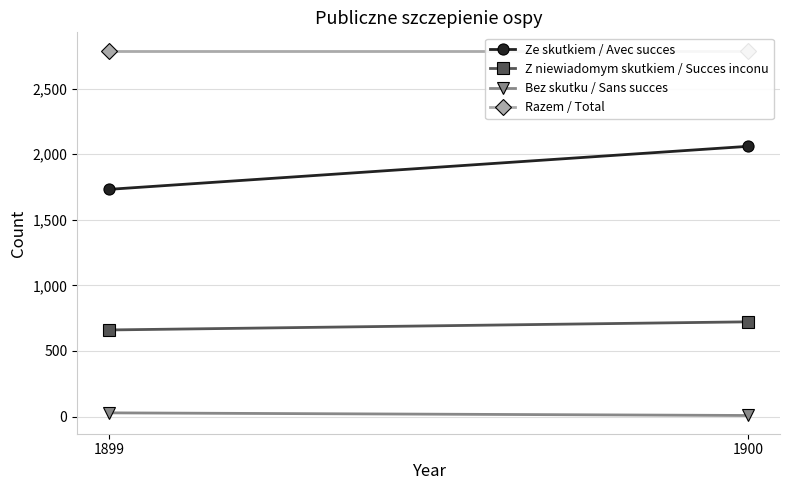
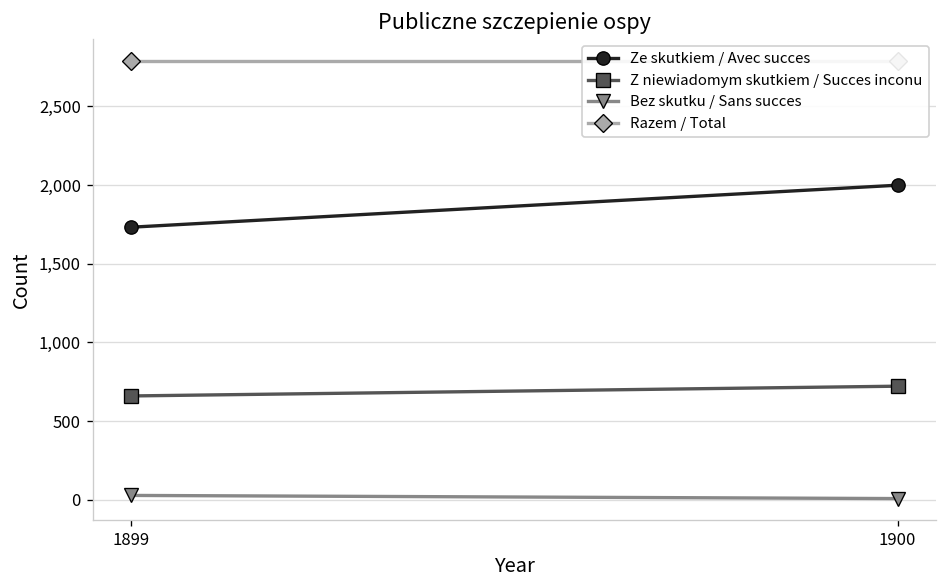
Ze skutkiem / Avec succes, 1900: 2,060 -> 2,000
